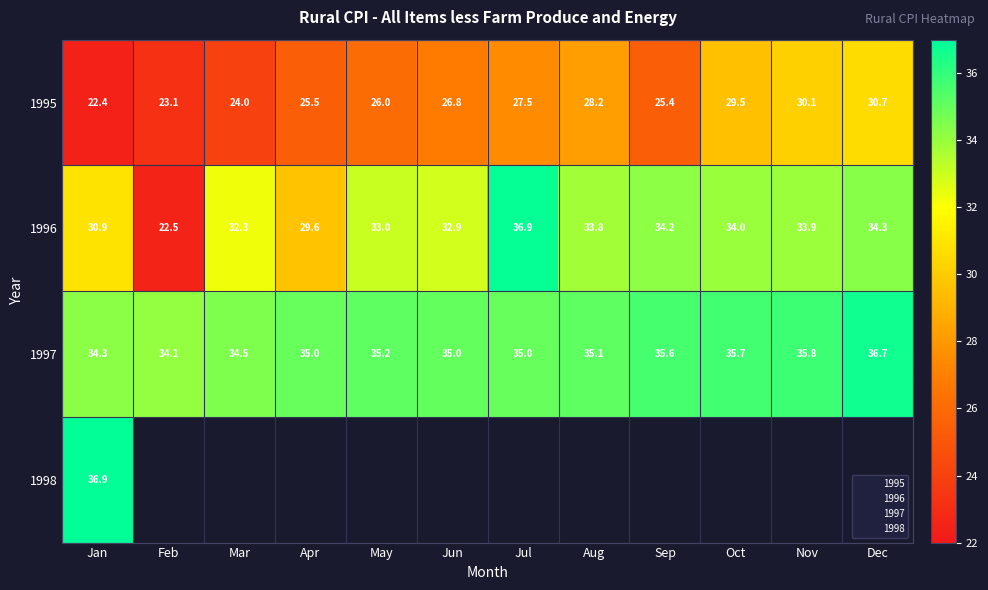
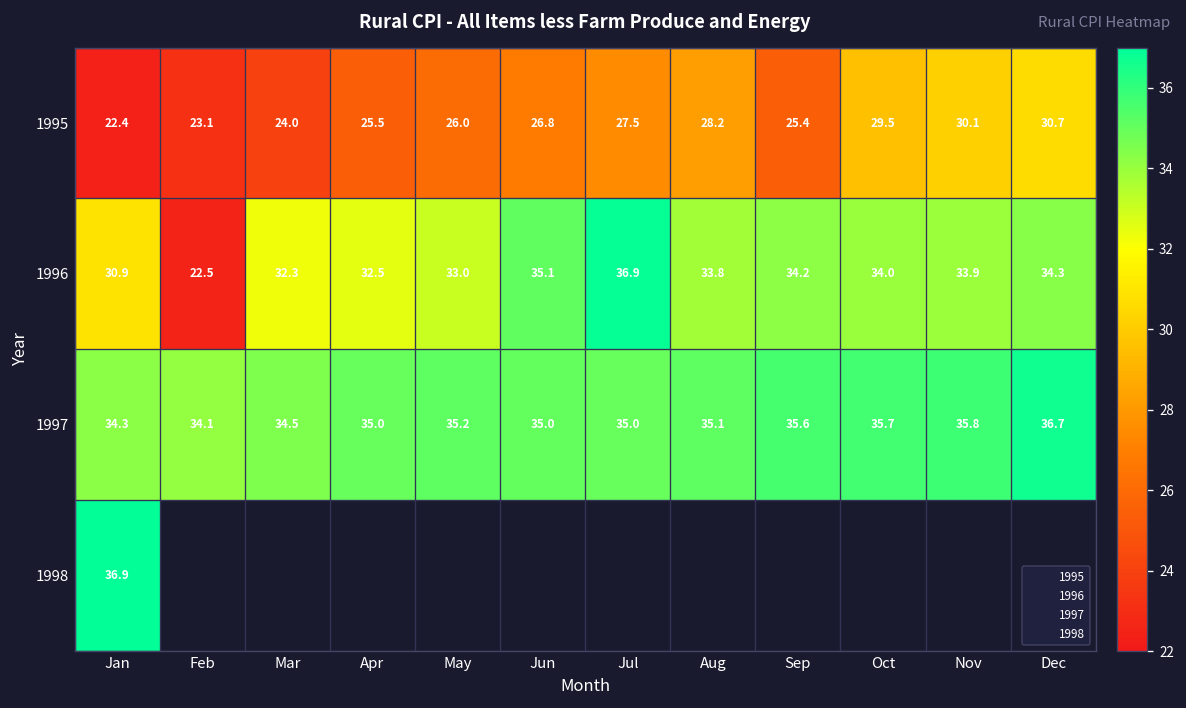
1996, Apr: 29.6 -> 32.5
1996, Jun: 32.9 -> 35.1
